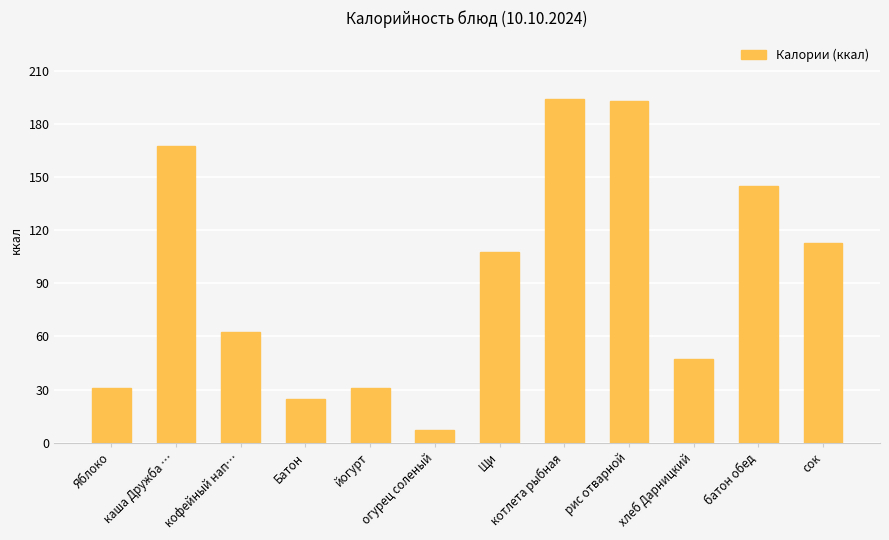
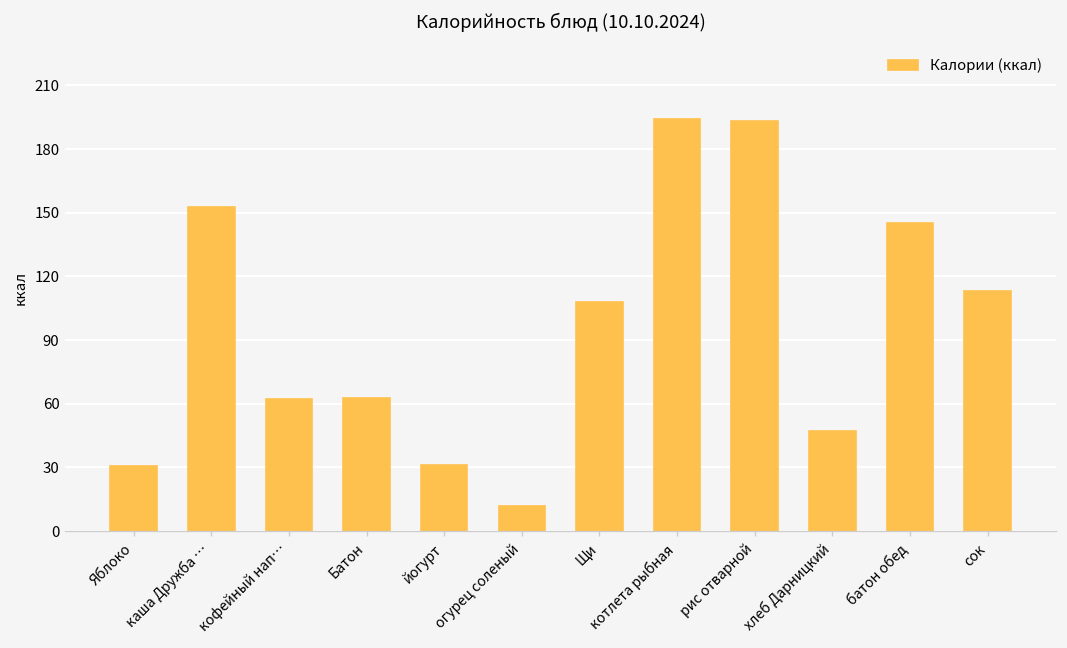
каша Дружба …: 168 -> 153
Батон: 25 -> 63
огурец соленый: 7 -> 12
